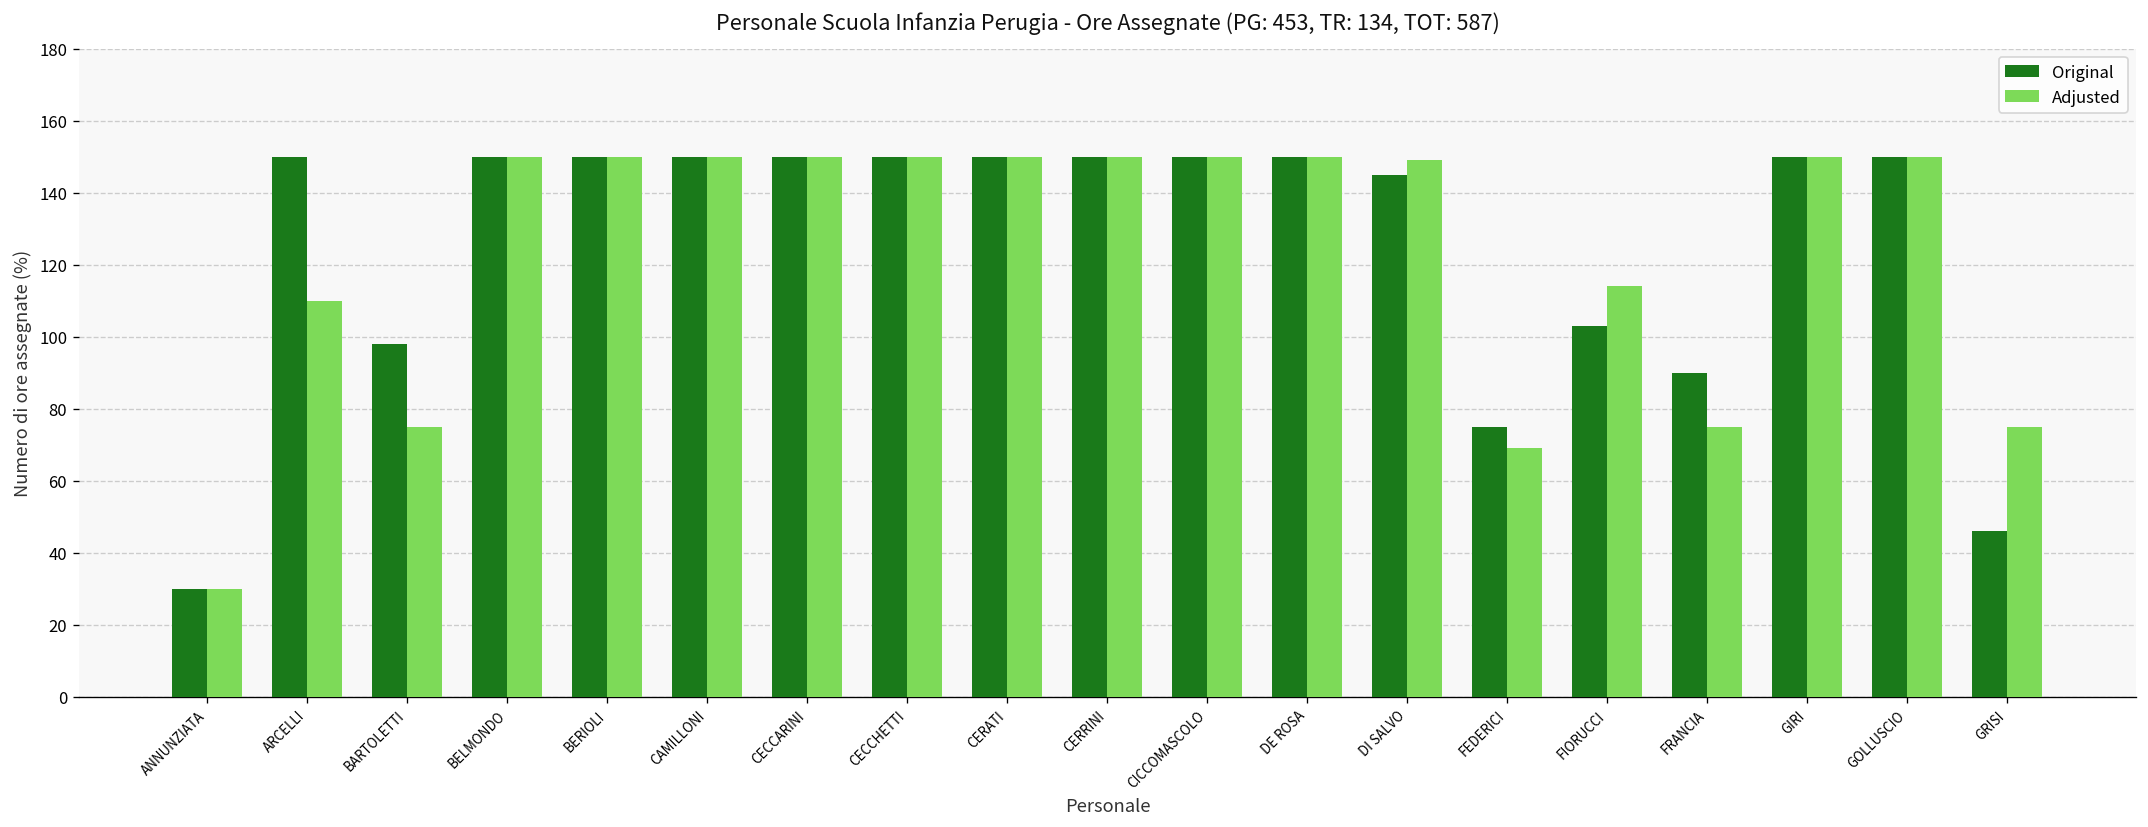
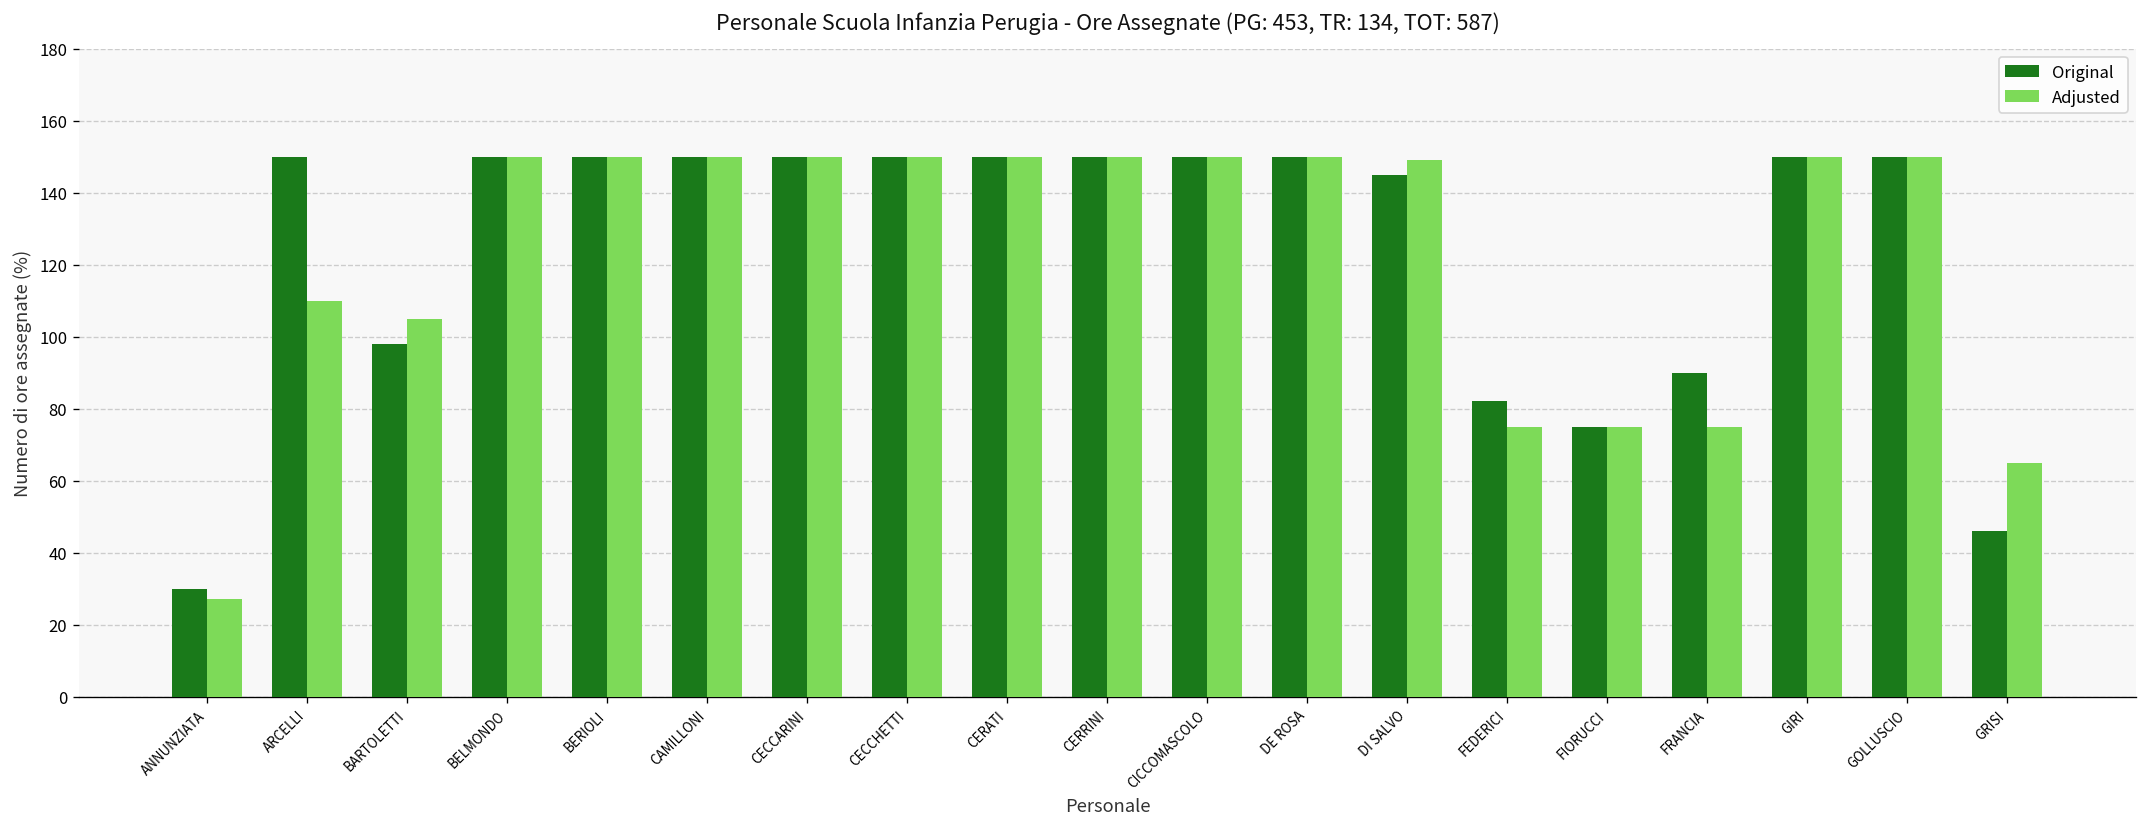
Adjusted, ANNUNZIATA: 30 -> 27
Adjusted, BARTOLETTI: 75 -> 105
Original, FEDERICI: 75 -> 82
Adjusted, FEDERICI: 69 -> 75
Original, FIORUCCI: 103 -> 75
Adjusted, FIORUCCI: 114 -> 75
Adjusted, GRISI: 75 -> 65
